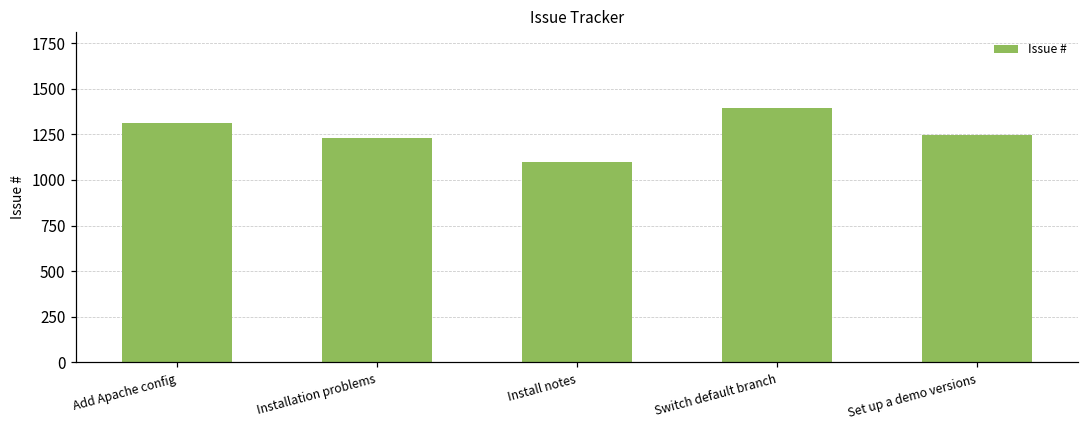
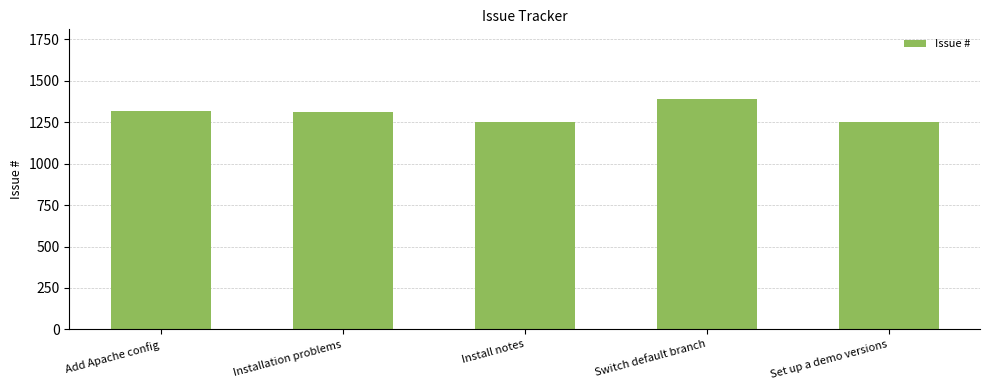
Installation problems: 1230 -> 1310
Install notes: 1100 -> 1250
